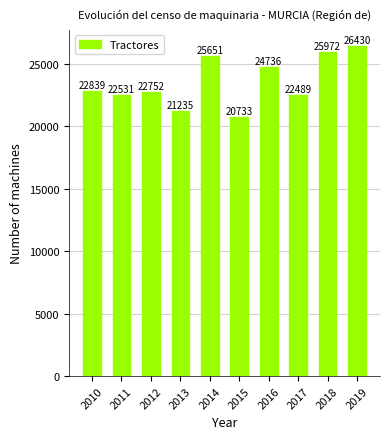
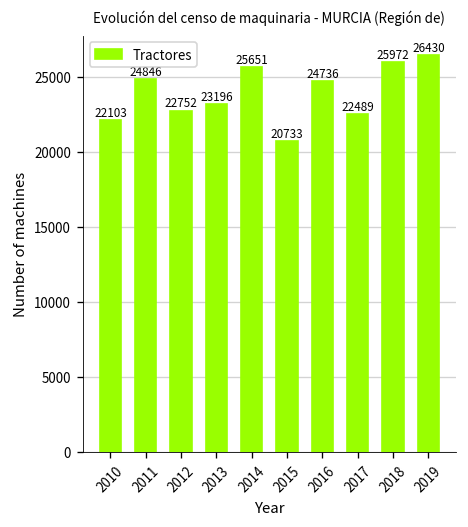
2010: 22839 -> 22103
2011: 22531 -> 24846
2013: 21235 -> 23196
